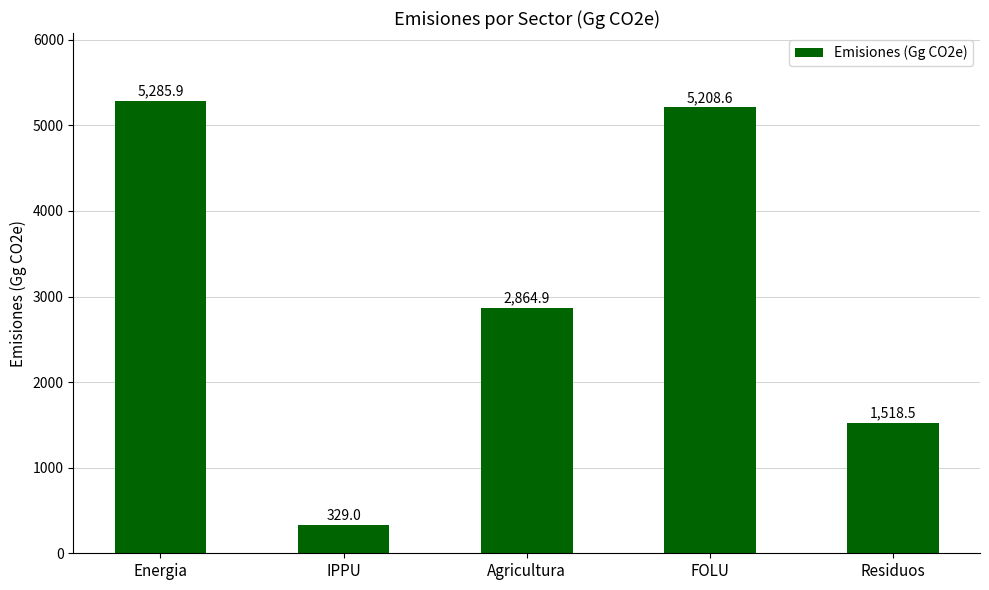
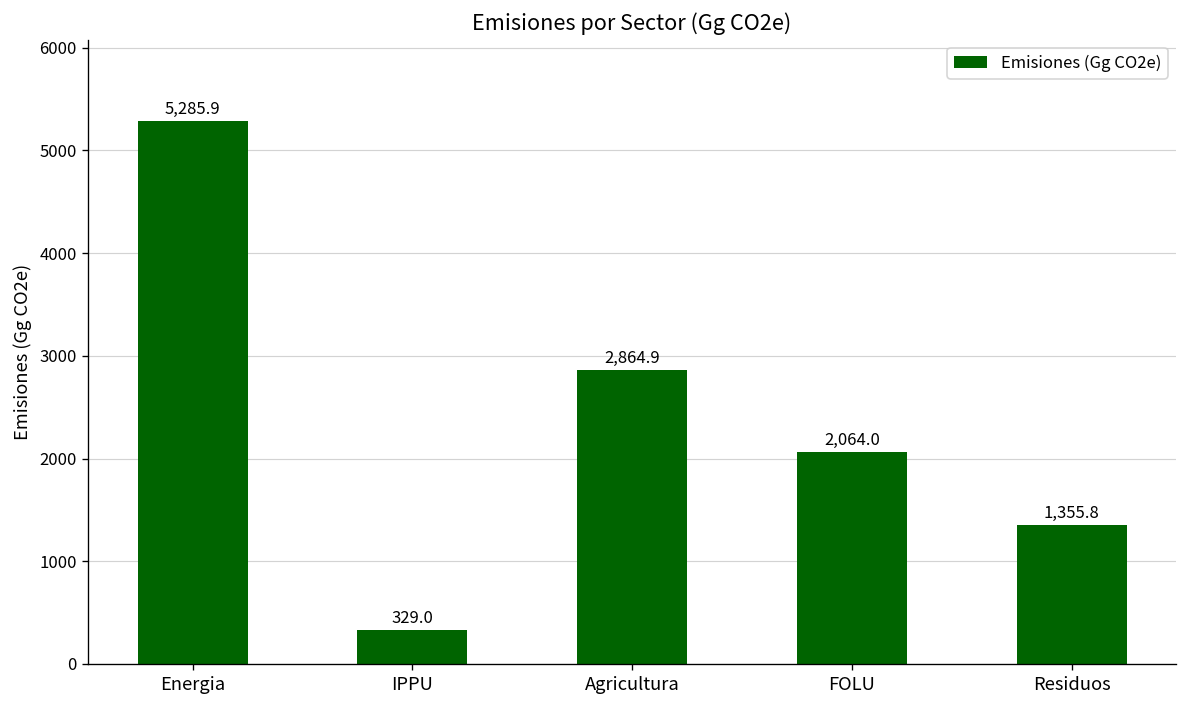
FOLU: 5,208.6 -> 2,064.0
Residuos: 1,518.5 -> 1,355.8
